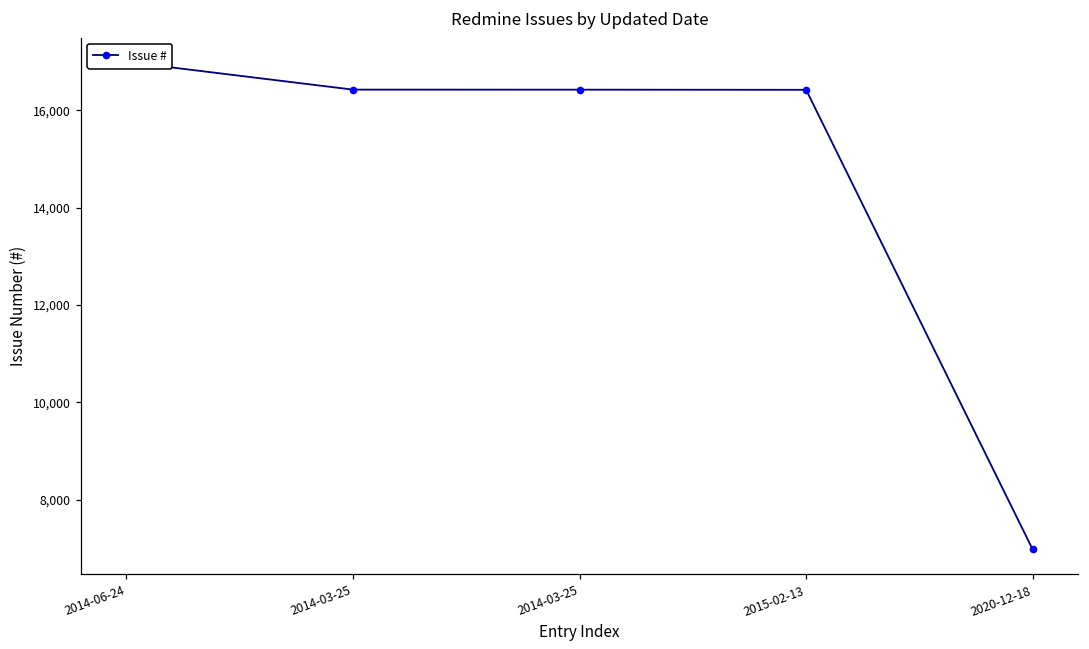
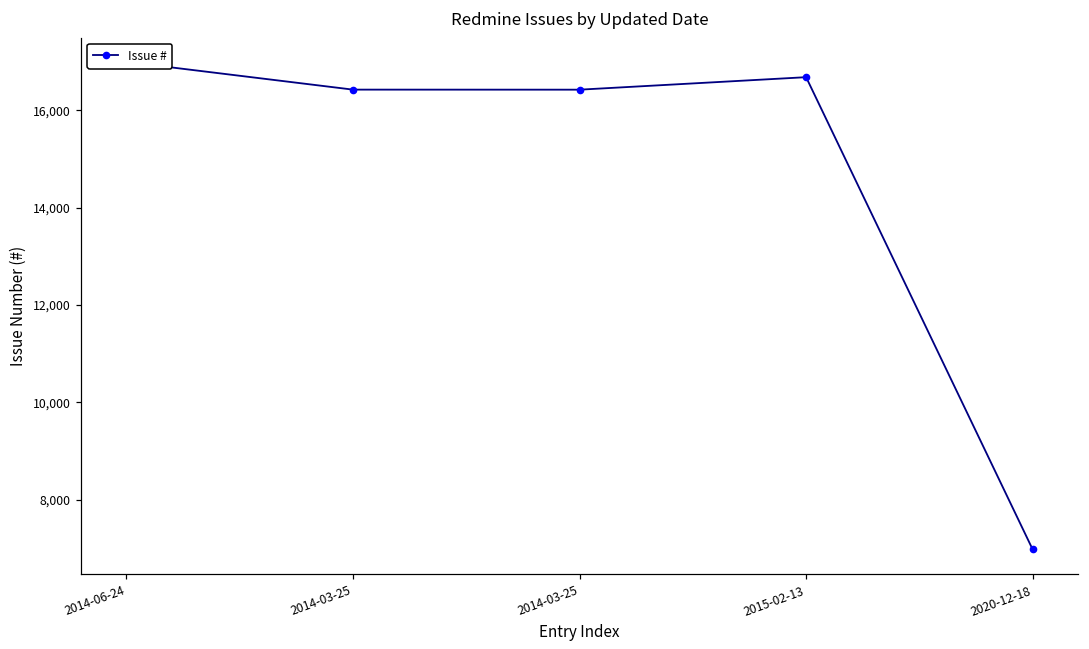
2015-02-13: 16,400 -> 16,700
